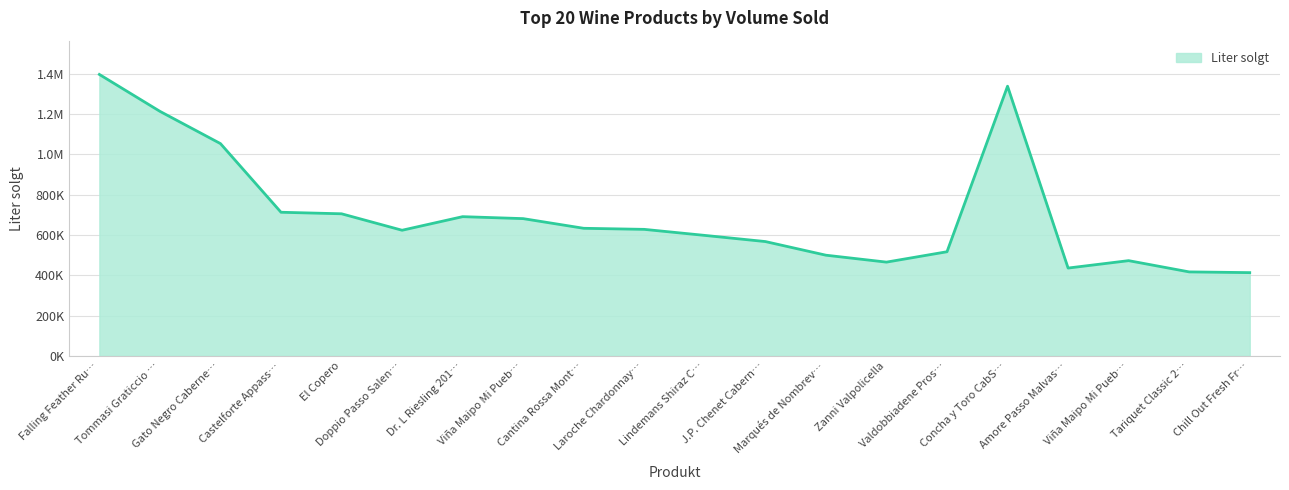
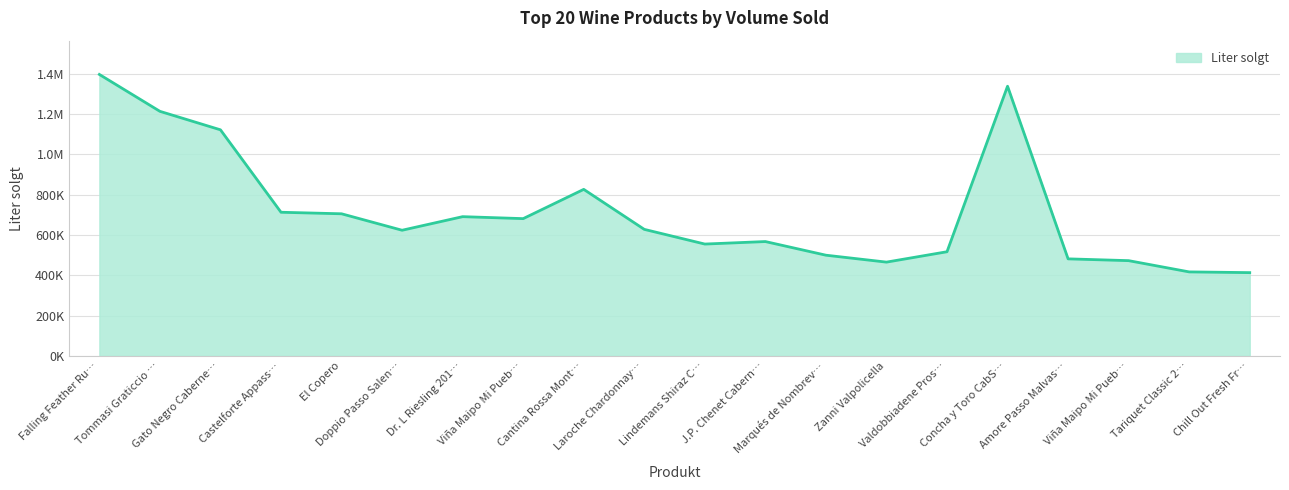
Gato Negro Caberne…: 1050000 -> 1120000
Cantina Rossa Mont…: 630000 -> 830000
Lindemans Shiraz C…: 600000 -> 550000
Amore Passo Malvas…: 440000 -> 480000
